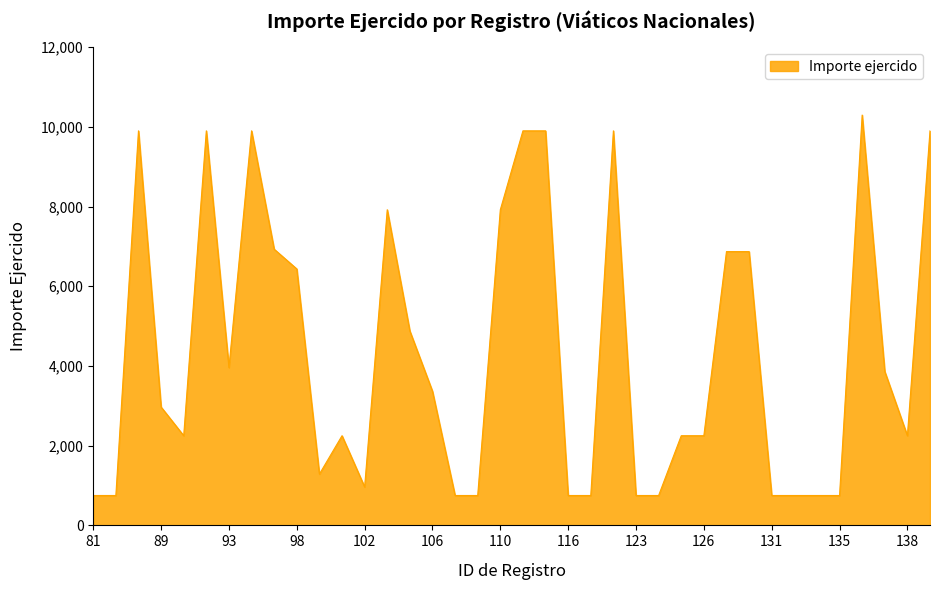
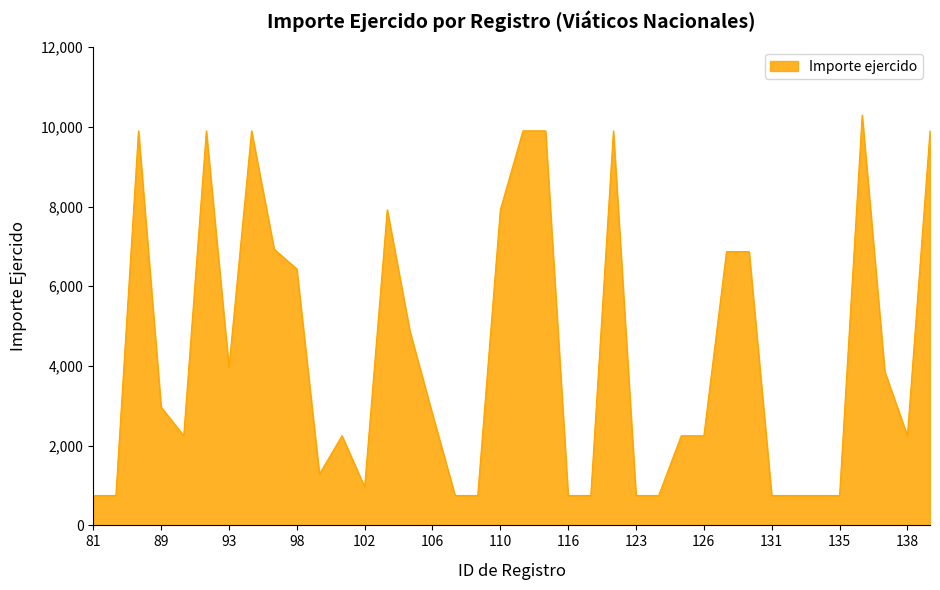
106: 3,400 -> 2,800
